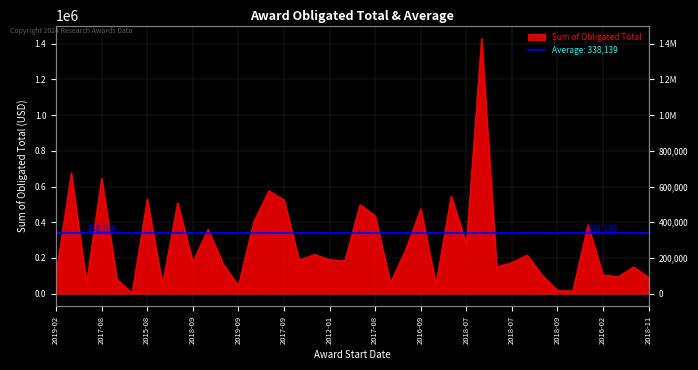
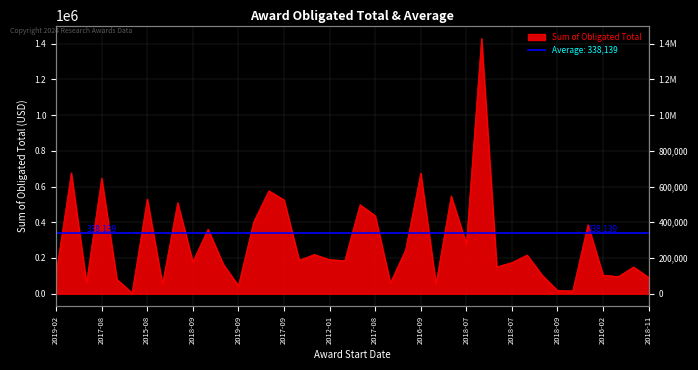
2016-09: 480000 -> 680000
